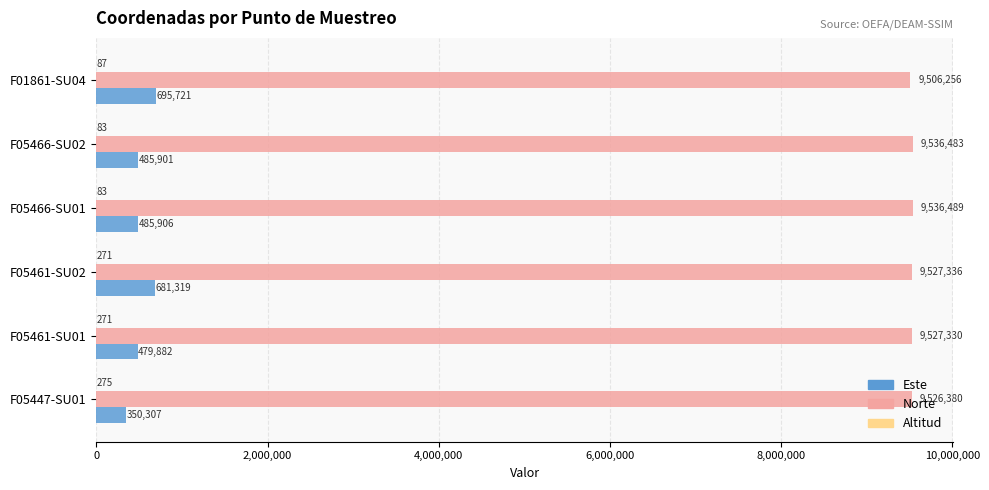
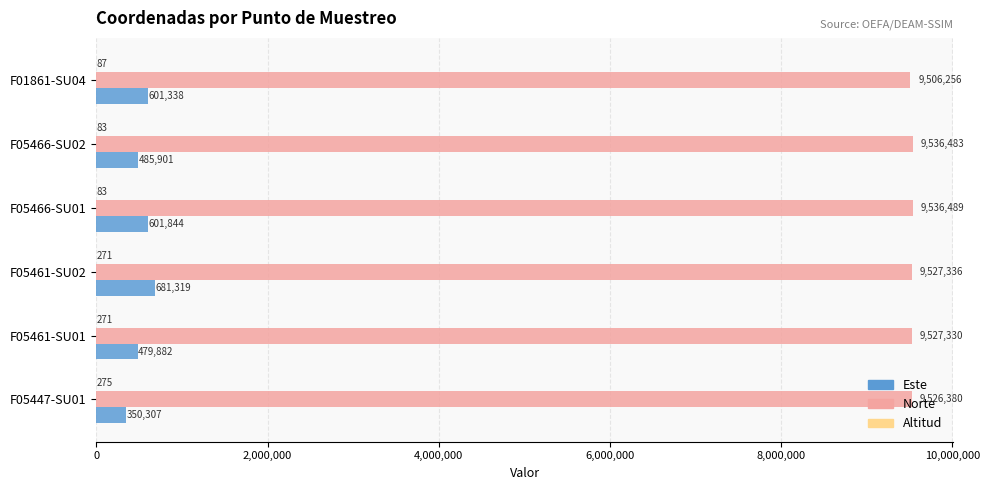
Este, F01861-SU04: 695,721 -> 601,338
Este, F05466-SU01: 485,906 -> 601,844
